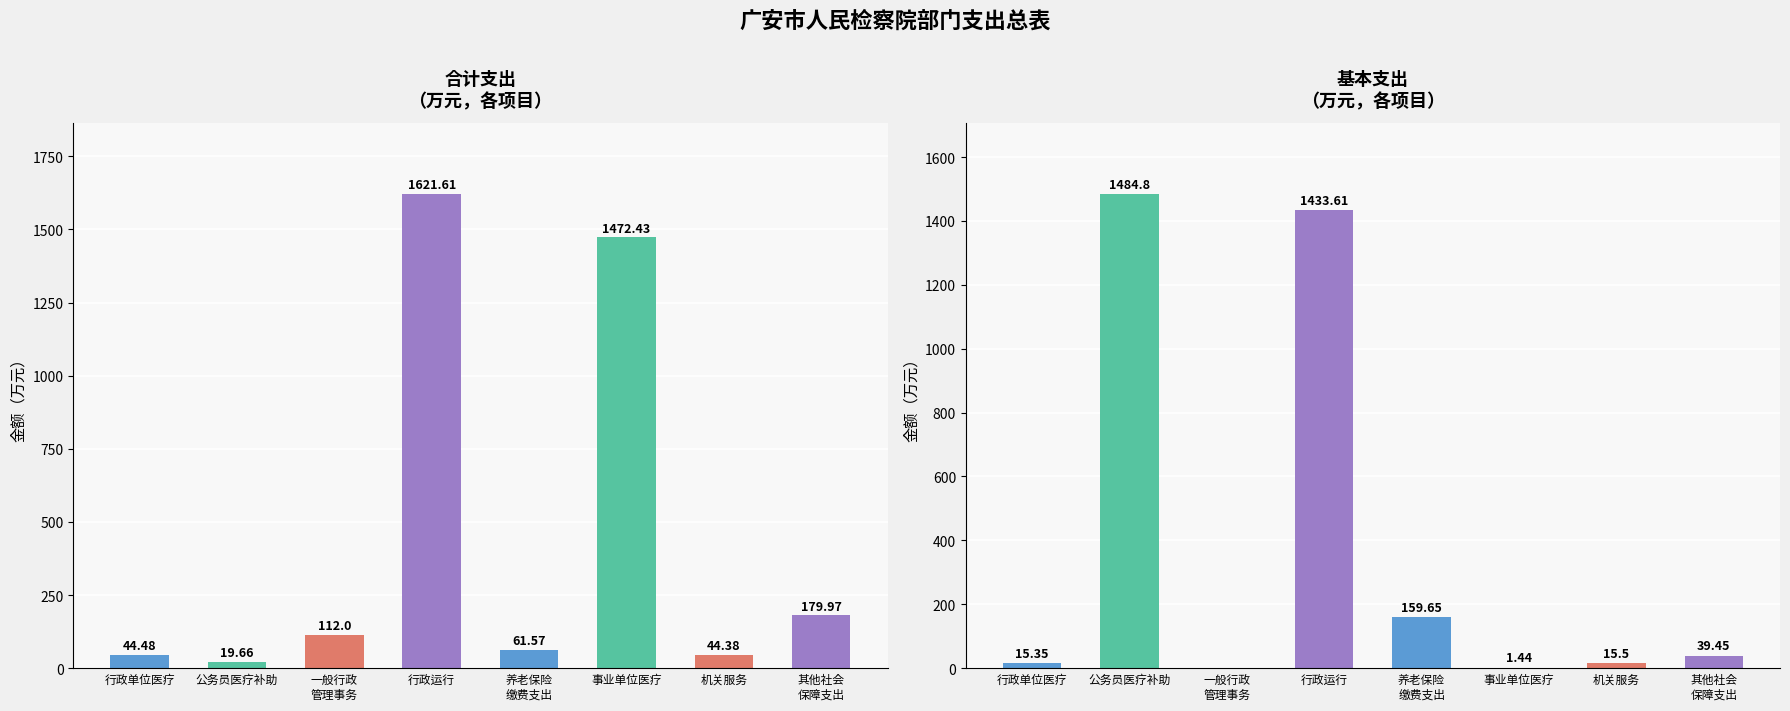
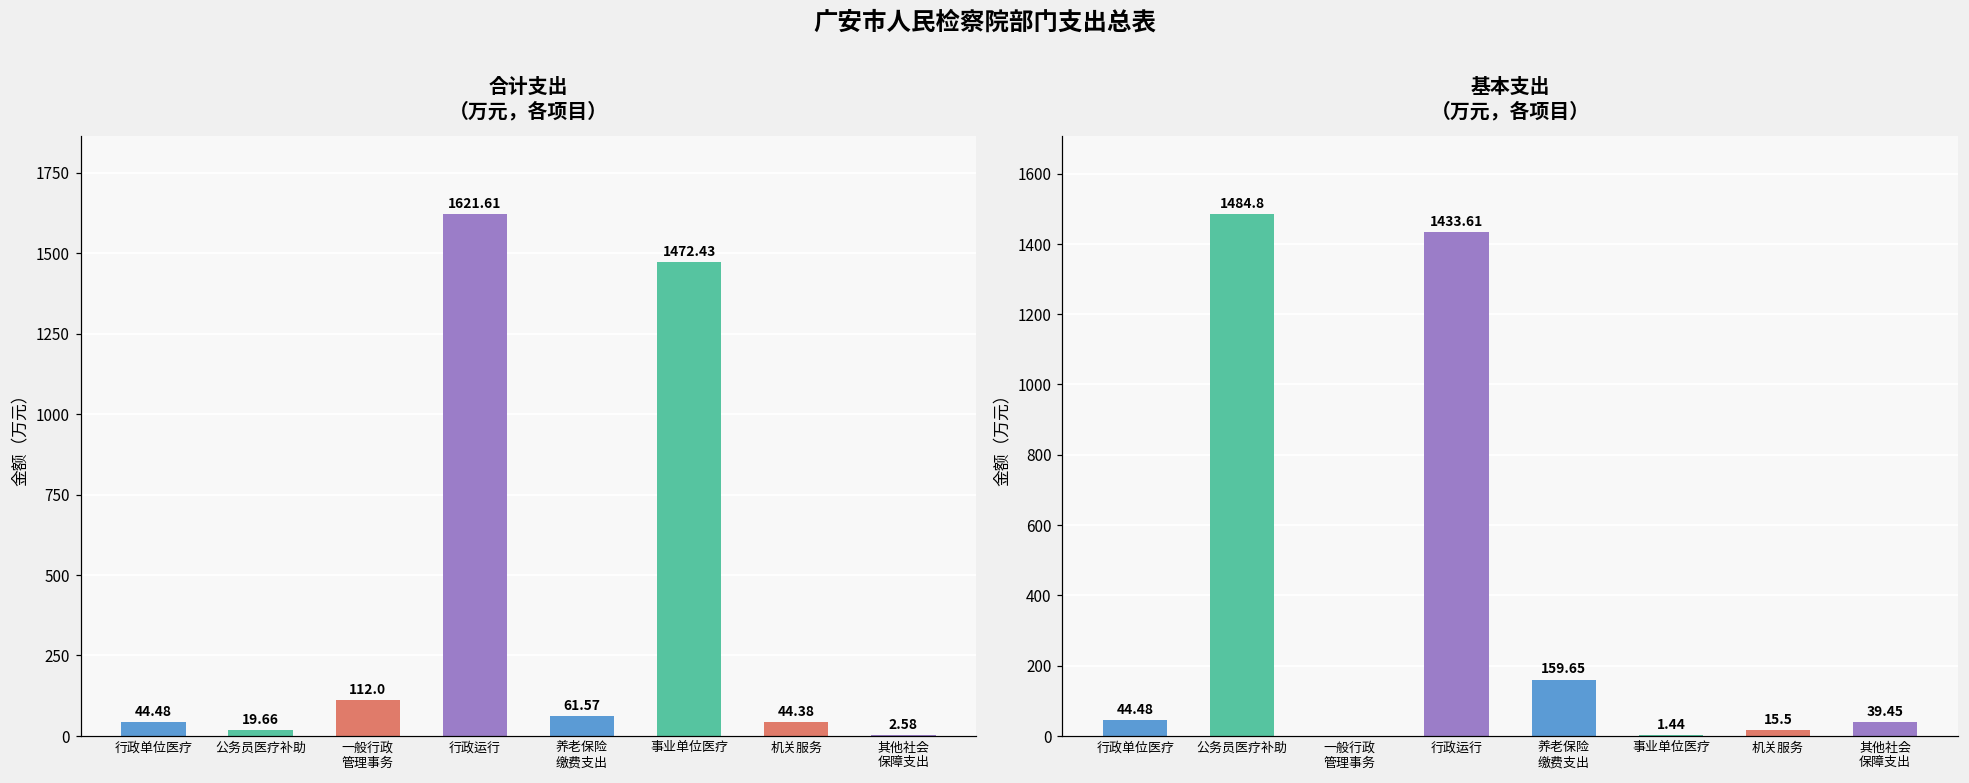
合计支出 （万元，各项目）, 其他社会 保障支出: 179.97 -> 2.58
基本支出 （万元，各项目）, 行政单位医疗: 15.35 -> 44.48
